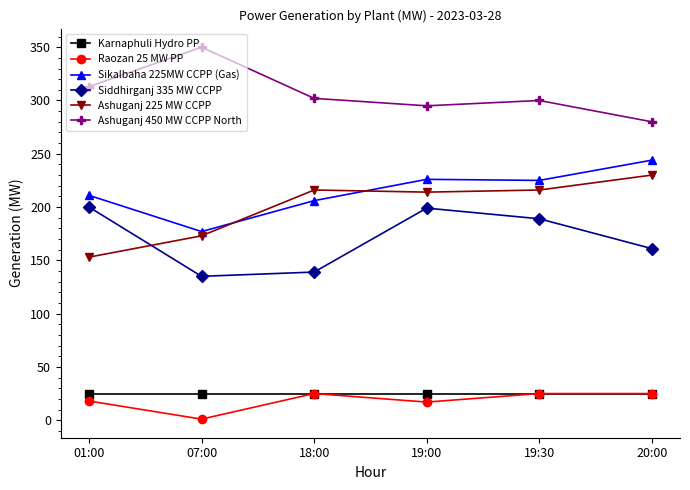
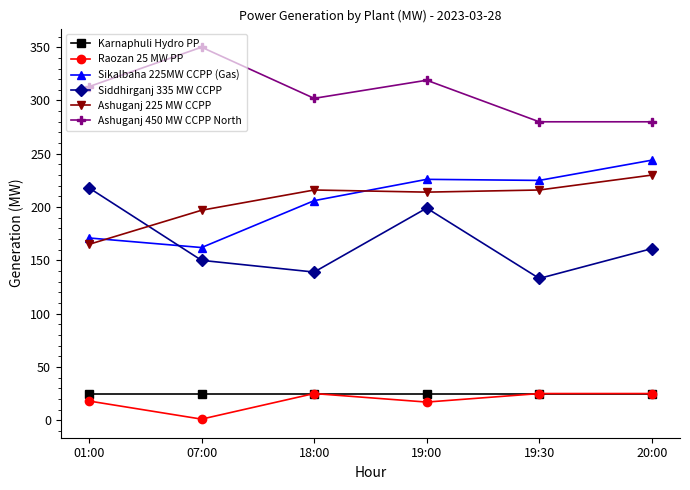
Sikalbaha 225MW CCPP (Gas), 01:00: 211 -> 171
Siddhirganj 335 MW CCPP, 01:00: 200 -> 218
Ashuganj 225 MW CCPP, 01:00: 153 -> 165
Sikalbaha 225MW CCPP (Gas), 07:00: 177 -> 162
Siddhirganj 335 MW CCPP, 07:00: 135 -> 150
Ashuganj 225 MW CCPP, 07:00: 173 -> 197
Ashuganj 450 MW CCPP North, 19:00: 295 -> 319
Siddhirganj 335 MW CCPP, 19:30: 189 -> 133
Ashuganj 450 MW CCPP North, 19:30: 300 -> 280
